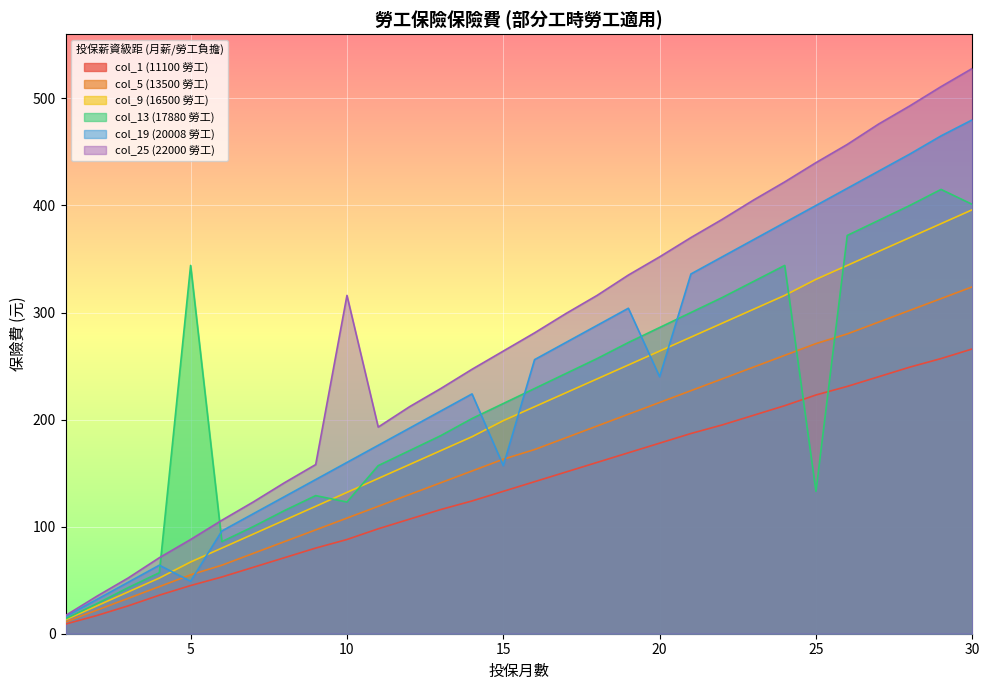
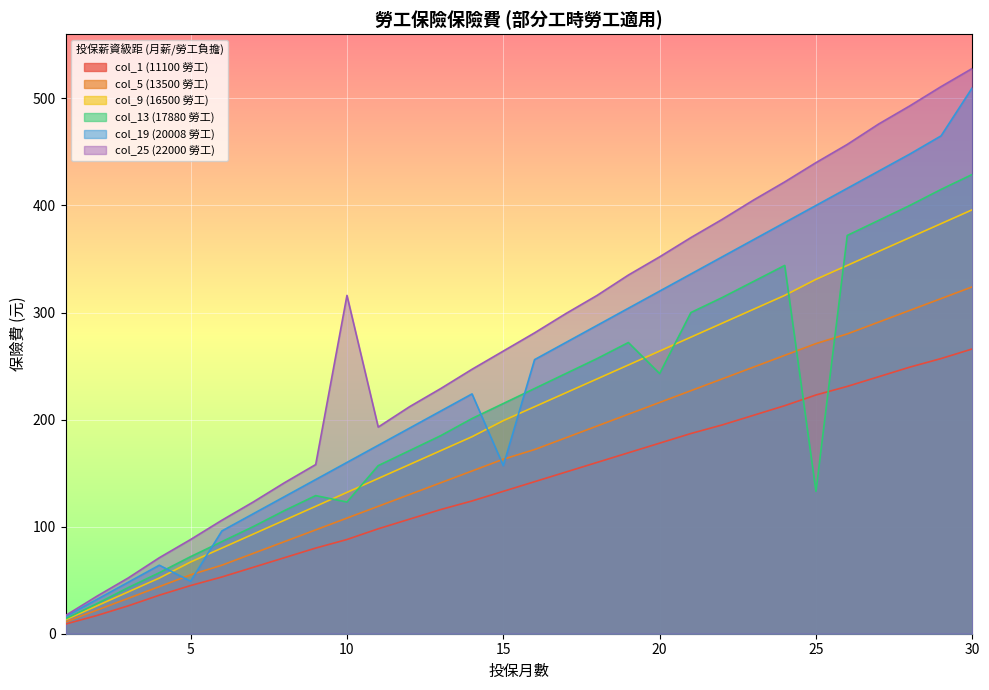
col_13 (17880 勞工), 5: 344 -> 72
col_13 (17880 勞工), 20: 286 -> 243
col_19 (20008 勞工), 20: 240 -> 320
col_13 (17880 勞工), 30: 401 -> 429
col_19 (20008 勞工), 30: 480 -> 510
